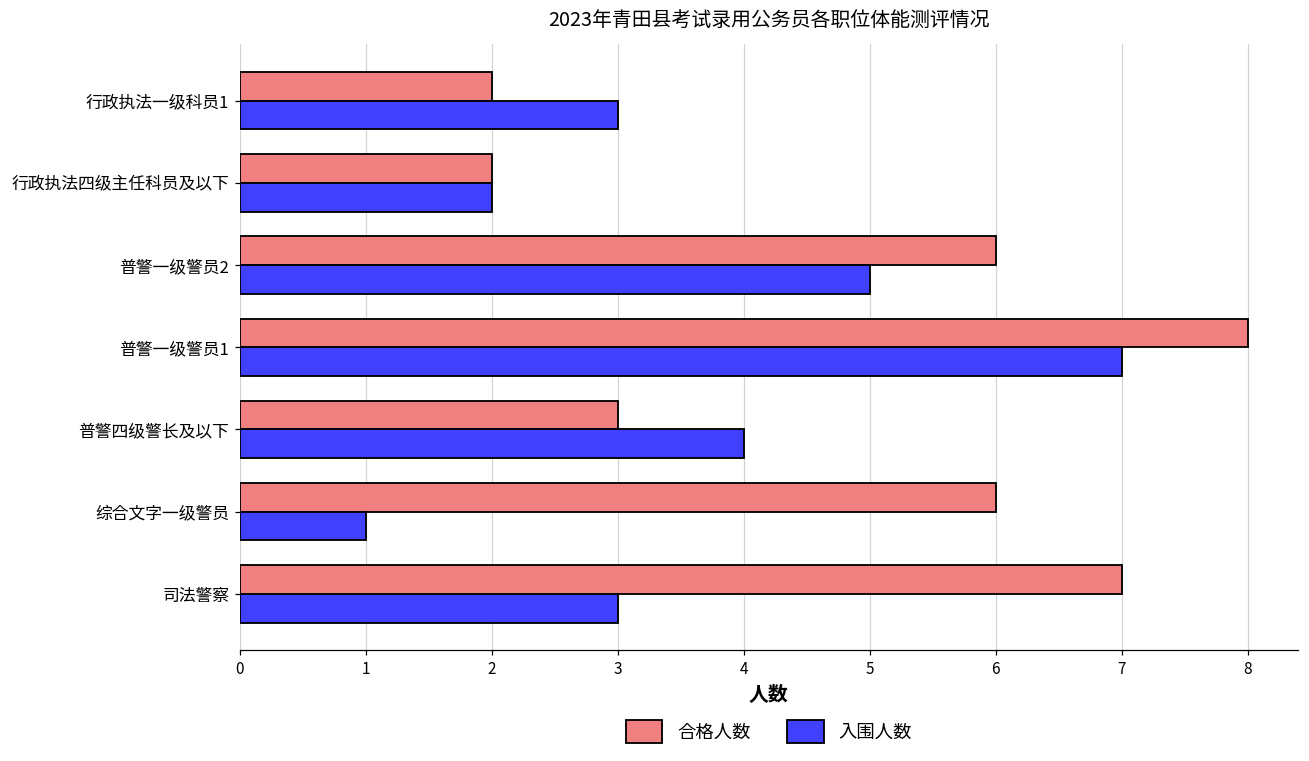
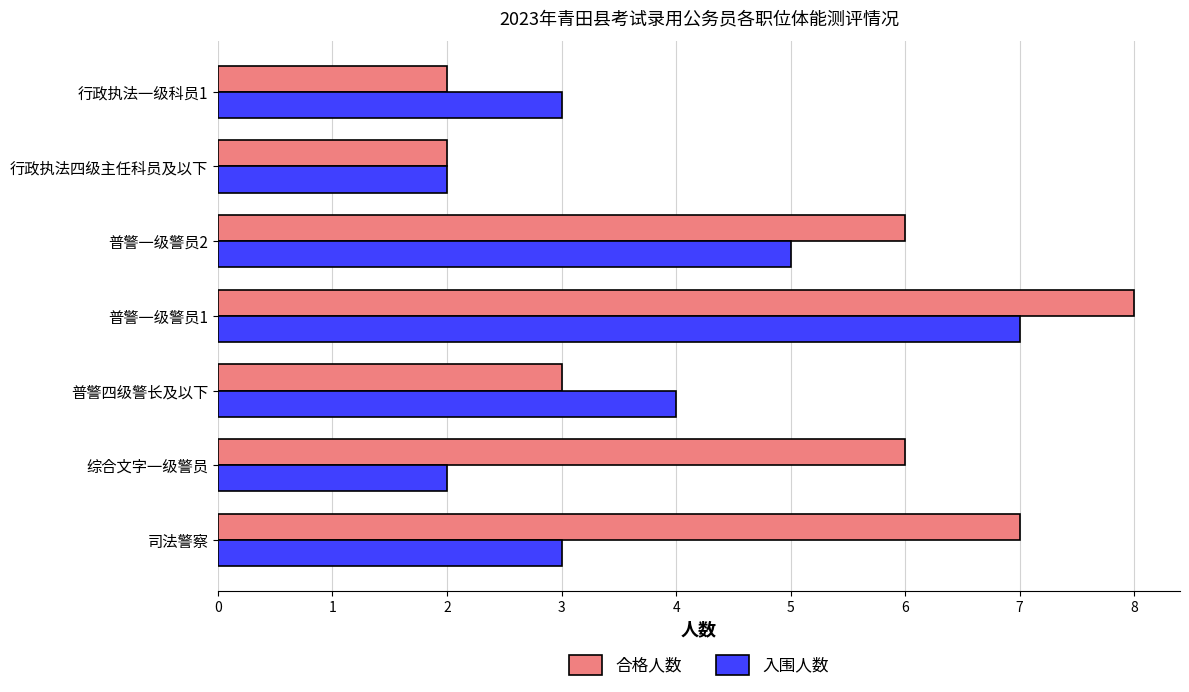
入围人数, 综合文字一级警员: 1 -> 2
